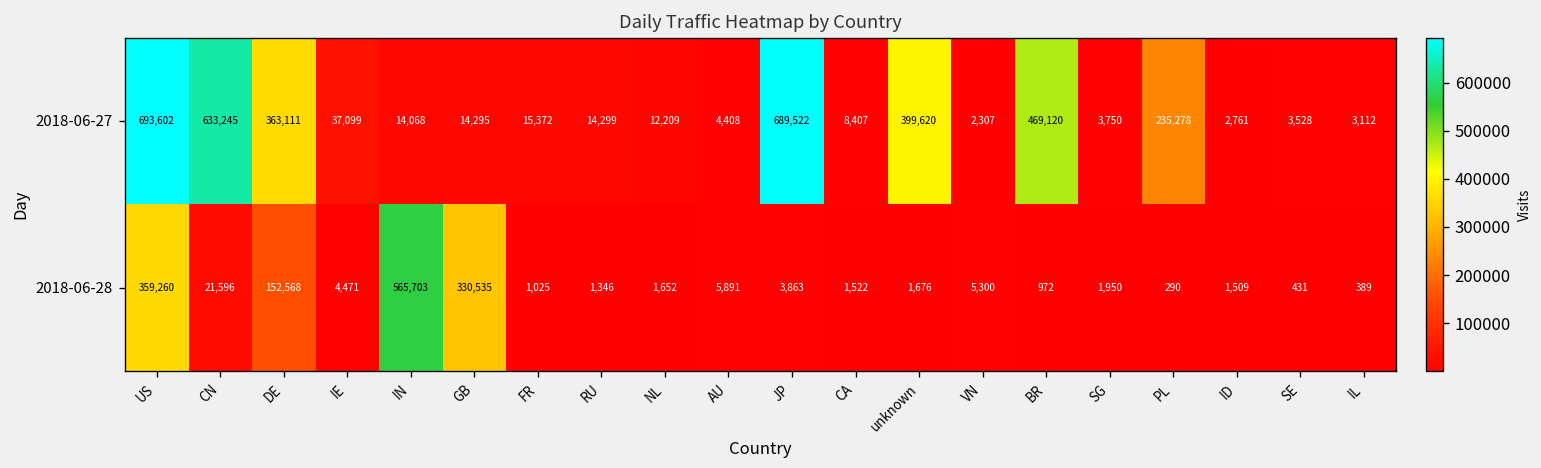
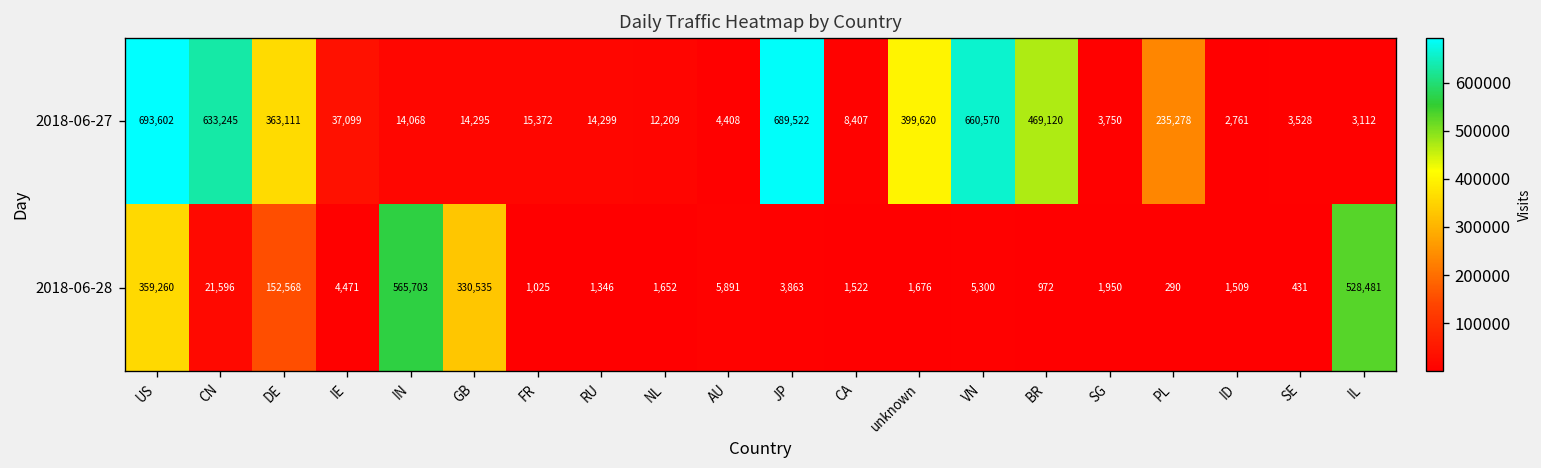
2018-06-27, VN: 2,307 -> 660,570
2018-06-28, IL: 389 -> 528,481
